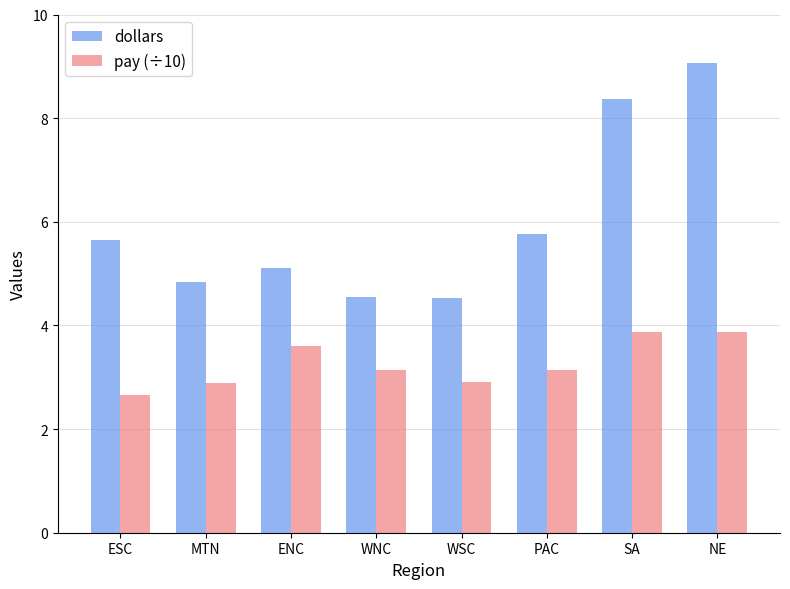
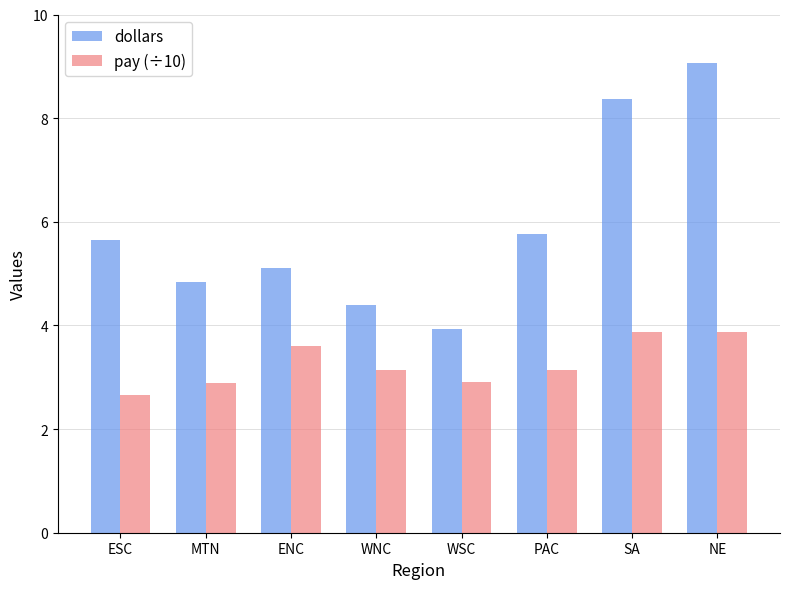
dollars, WNC: 4.6 -> 4.4
dollars, WSC: 4.5 -> 3.9
